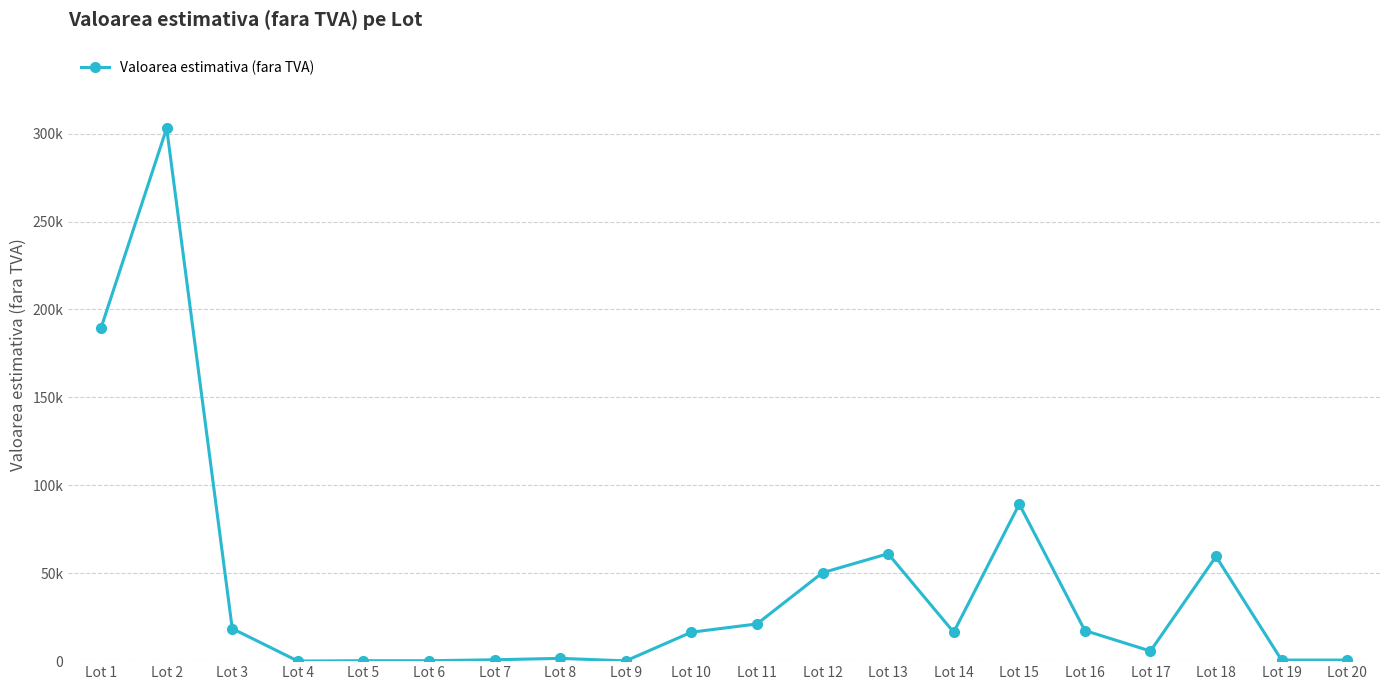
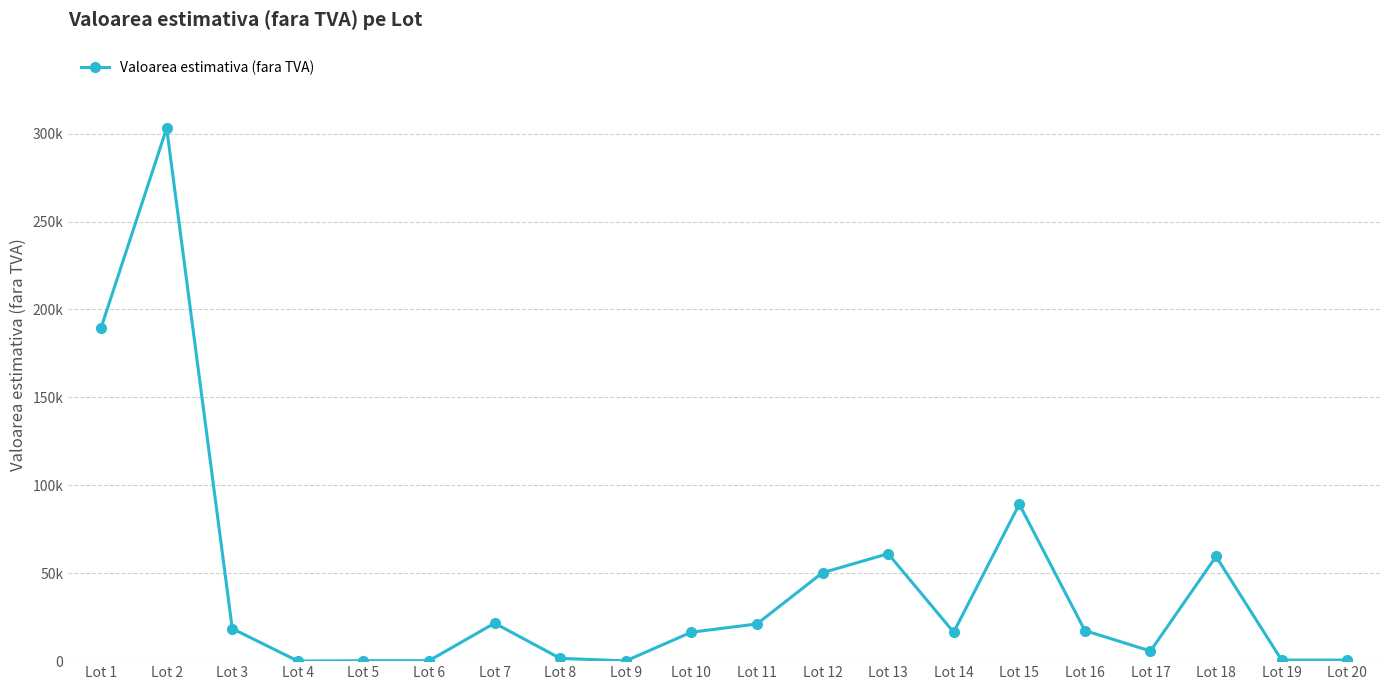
Lot 7: 1000 -> 22000
